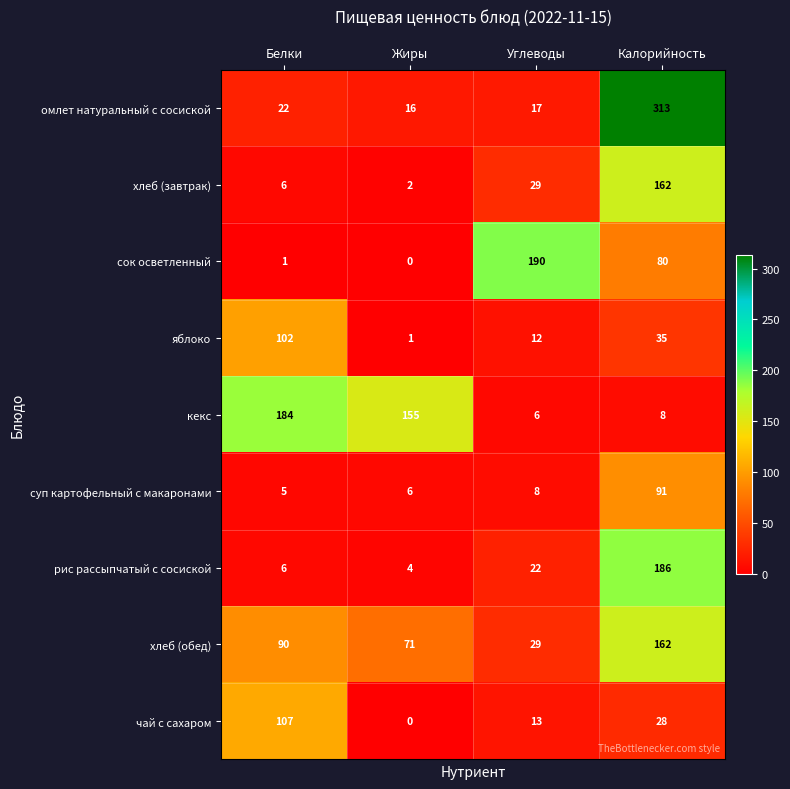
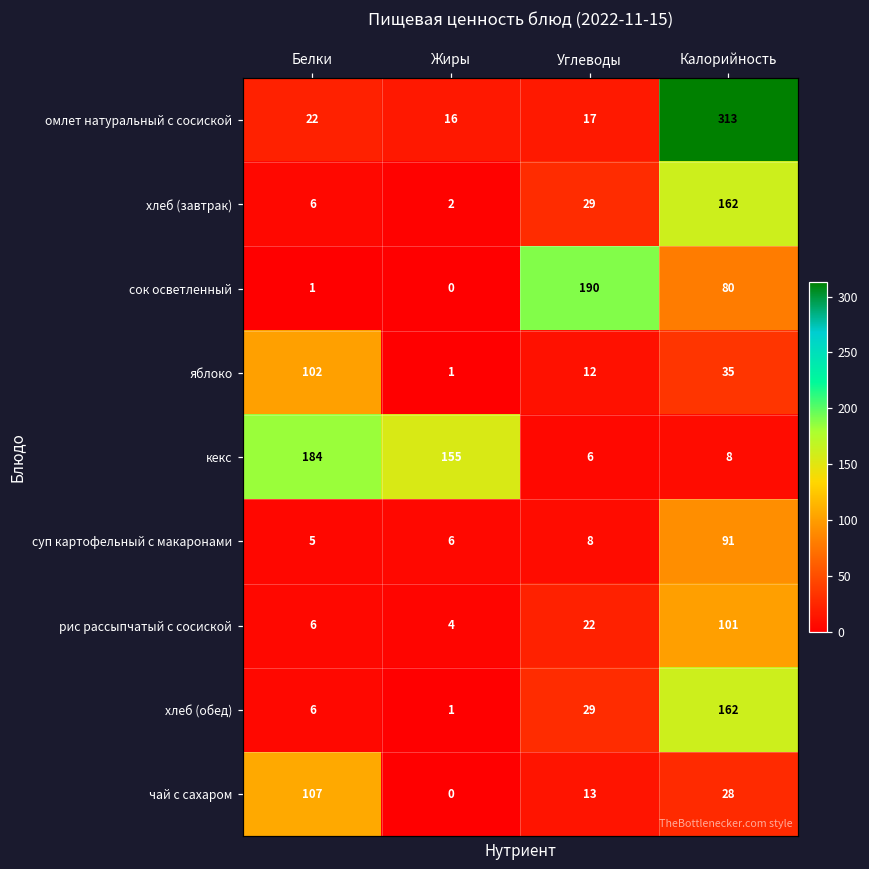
рис рассыпчатый с сосиской, Калорийность: 186 -> 101
хлеб (обед), Белки: 90 -> 6
хлеб (обед), Жиры: 71 -> 1
